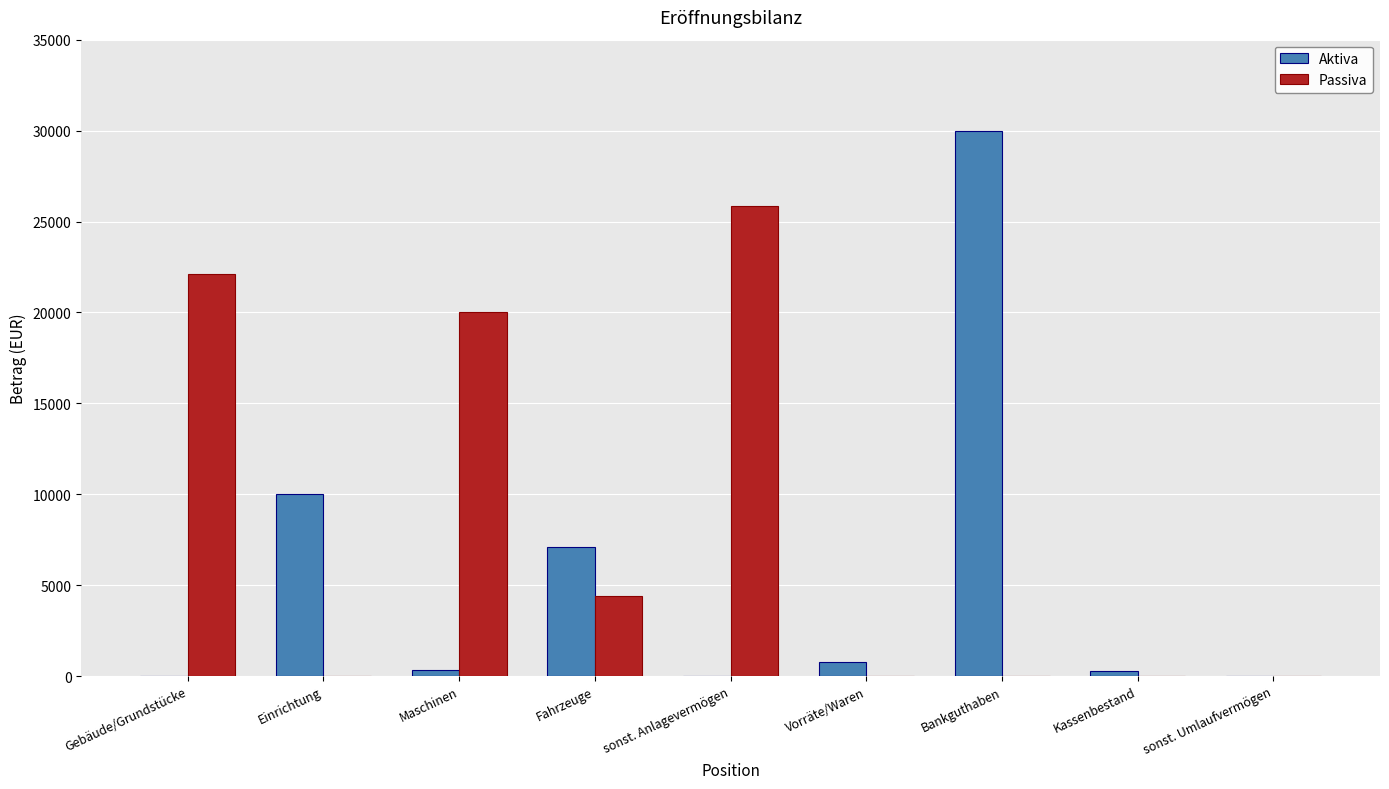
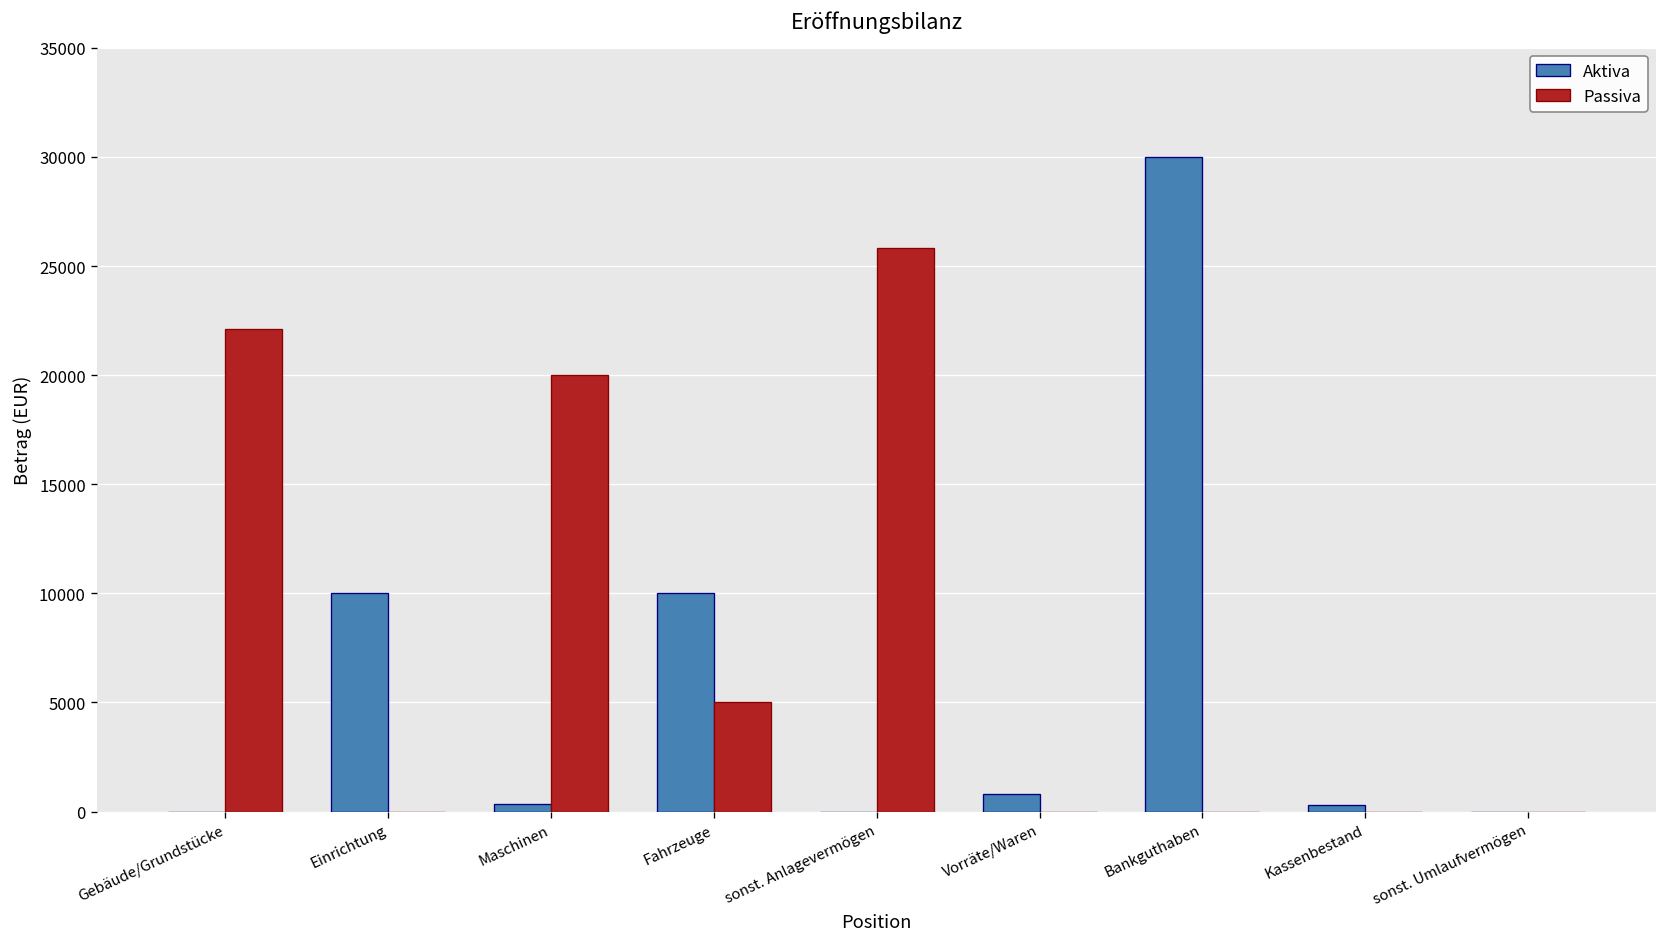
Aktiva, Fahrzeuge: 7100 -> 10000
Passiva, Fahrzeuge: 4400 -> 5000
